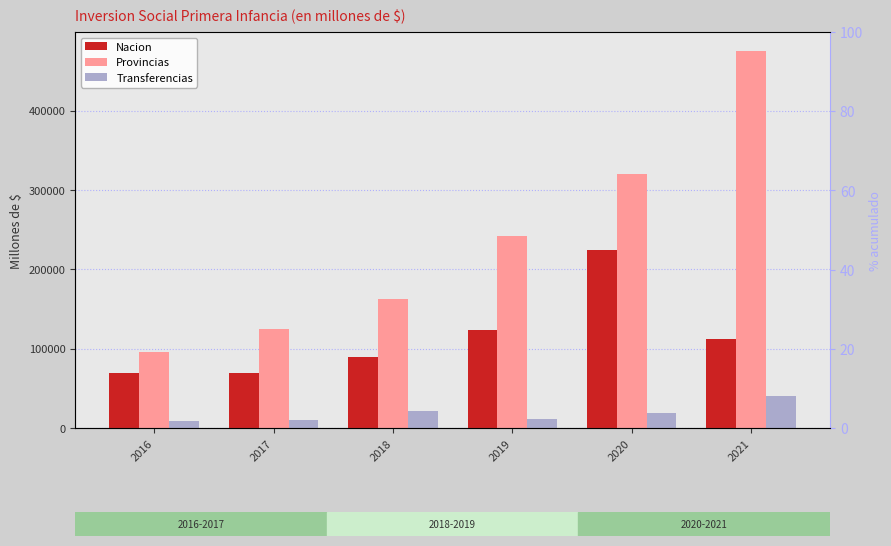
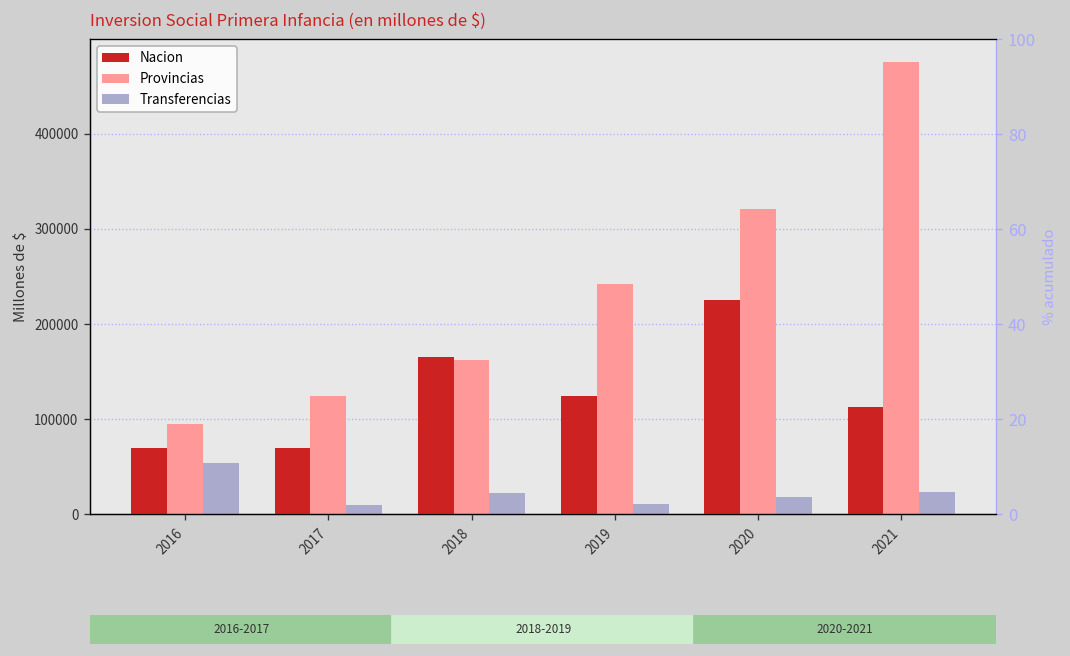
Transferencias, 2016: 10000 -> 50000
Nacion, 2018: 90000 -> 170000
Transferencias, 2021: 40000 -> 20000
